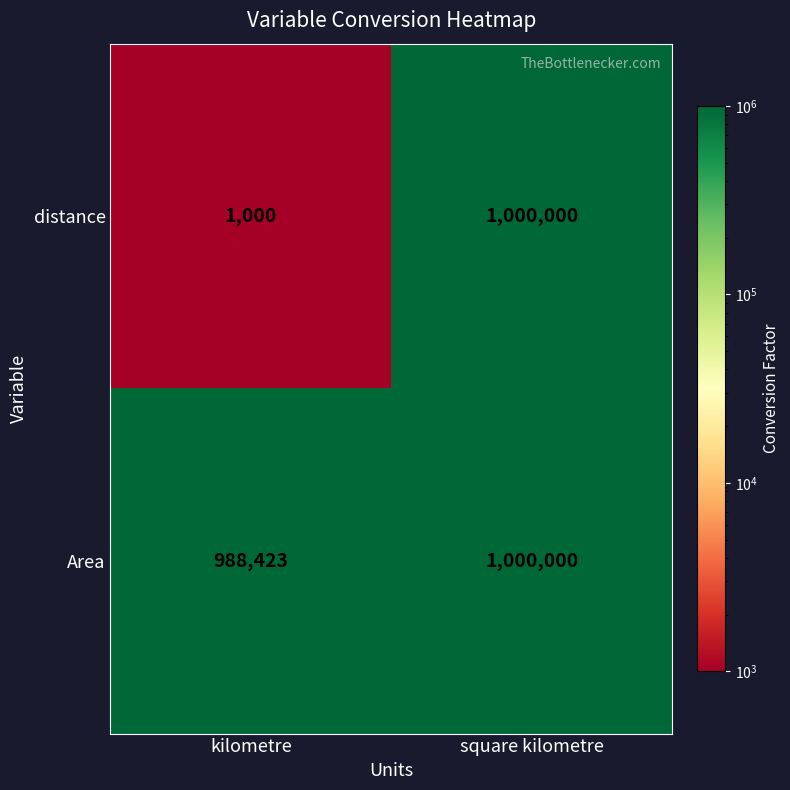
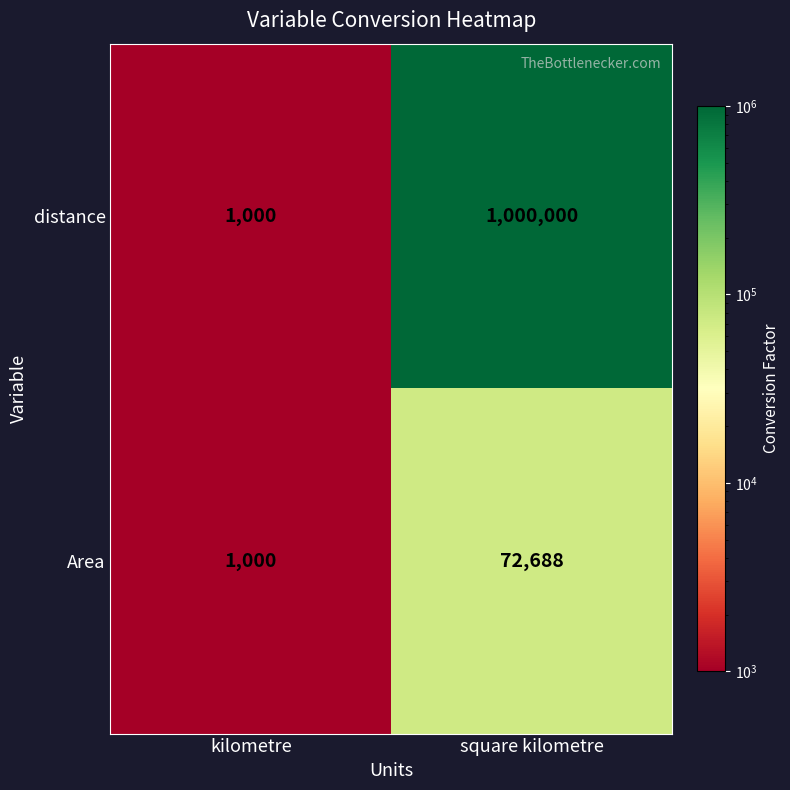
Area, kilometre: 988,423 -> 1,000
Area, square kilometre: 1,000,000 -> 72,688
